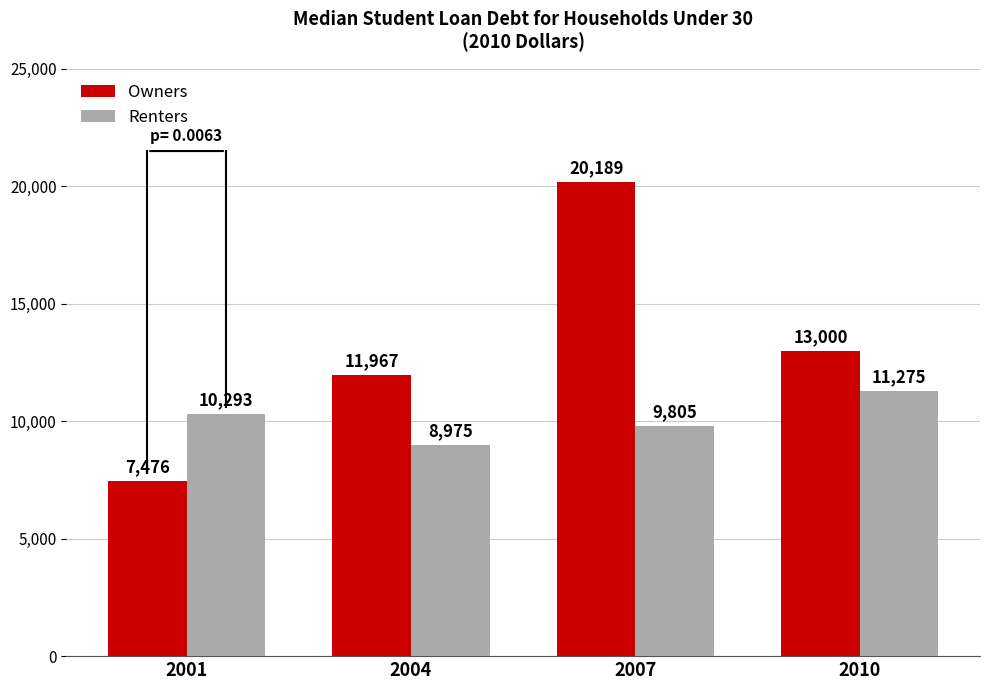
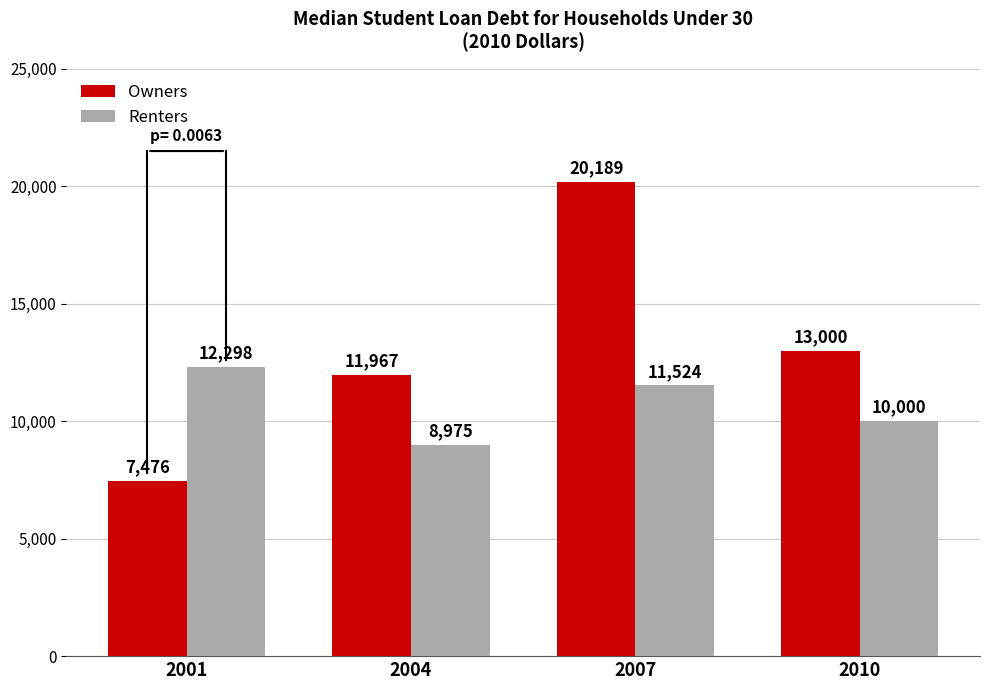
Renters, 2001: 10,293 -> 12,298
Renters, 2007: 9,805 -> 11,524
Renters, 2010: 11,275 -> 10,000
